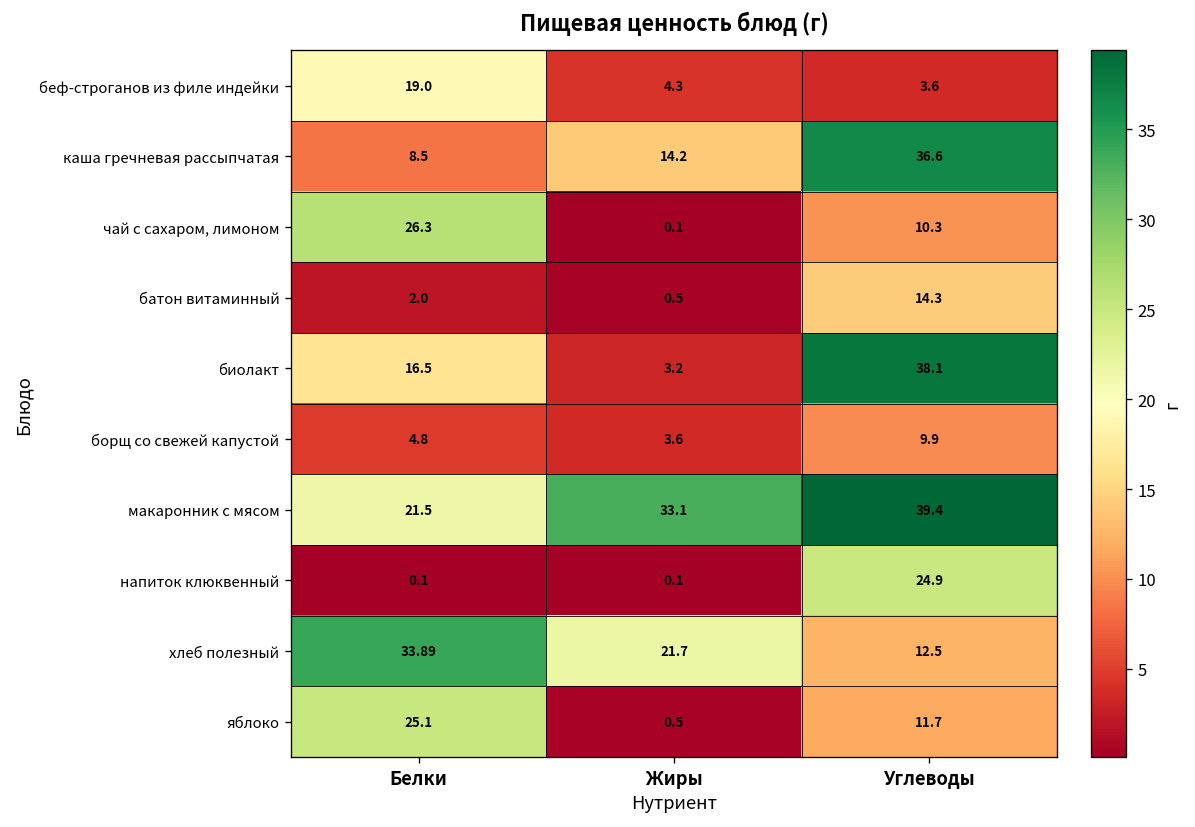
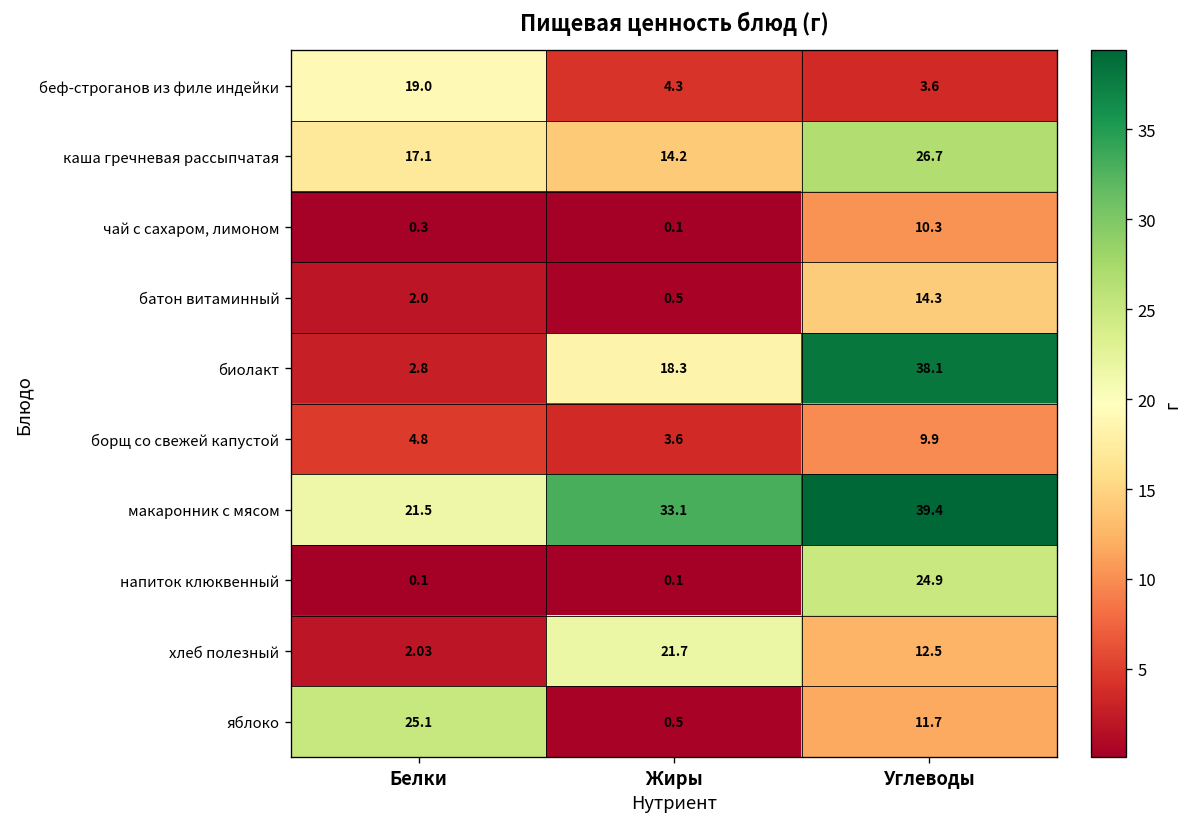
каша гречневая рассыпчатая, Белки: 8.5 -> 17.1
каша гречневая рассыпчатая, Углеводы: 36.6 -> 26.7
чай с сахаром, лимоном, Белки: 26.3 -> 0.3
биолакт, Белки: 16.5 -> 2.8
биолакт, Жиры: 3.2 -> 18.3
хлеб полезный, Белки: 33.89 -> 2.03
